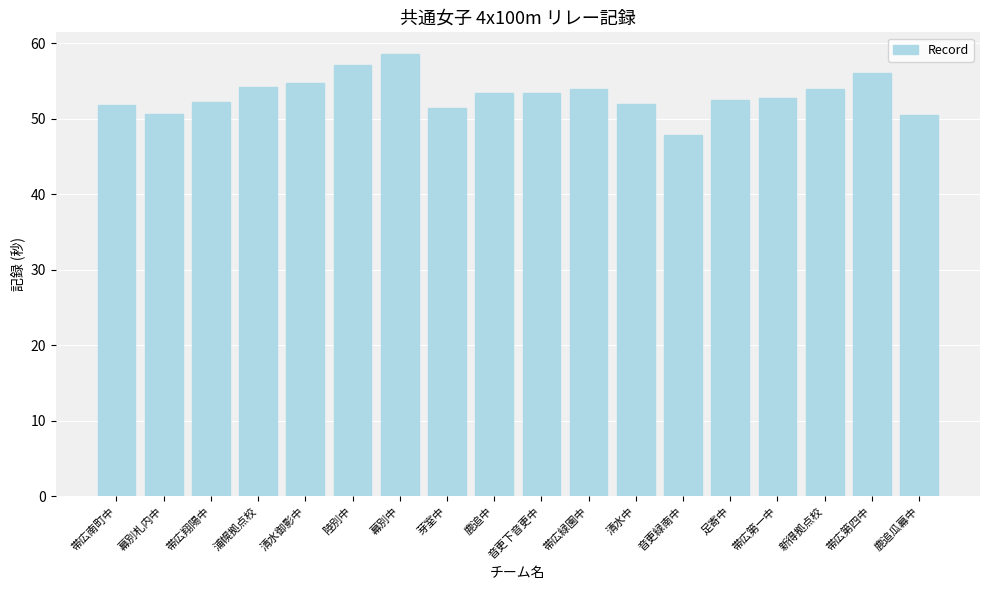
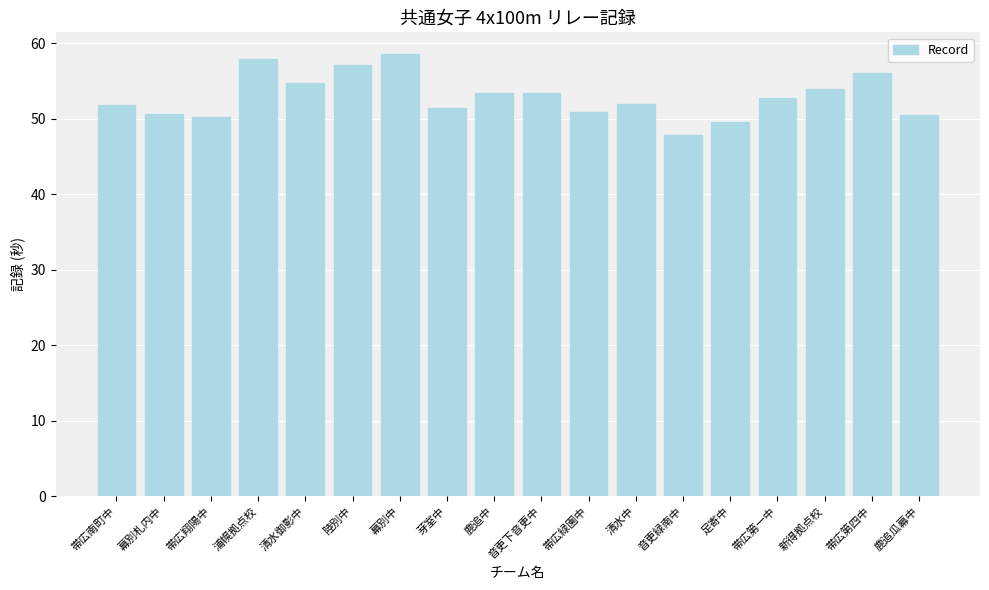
帯広翔陽中: 52 -> 50
浦幌拠点校: 54 -> 58
帯広緑園中: 54 -> 51
足寄中: 52 -> 50
